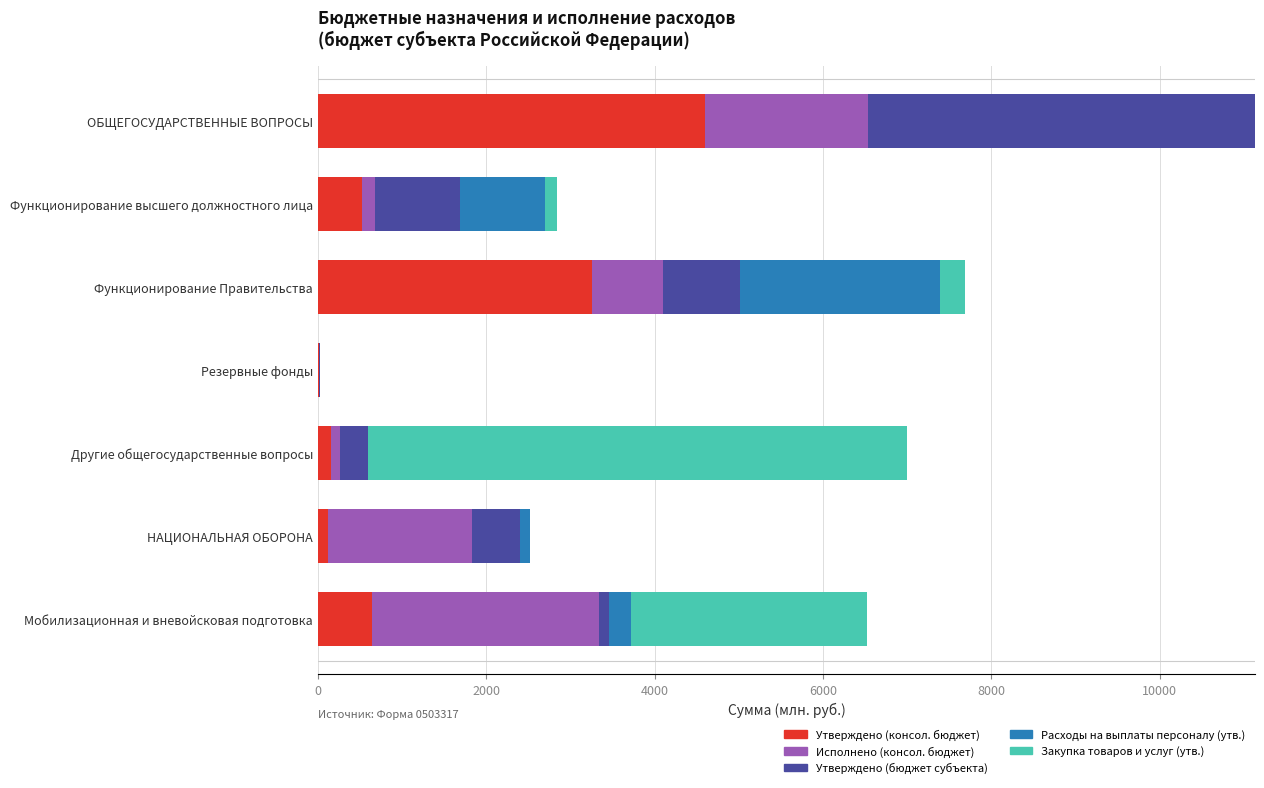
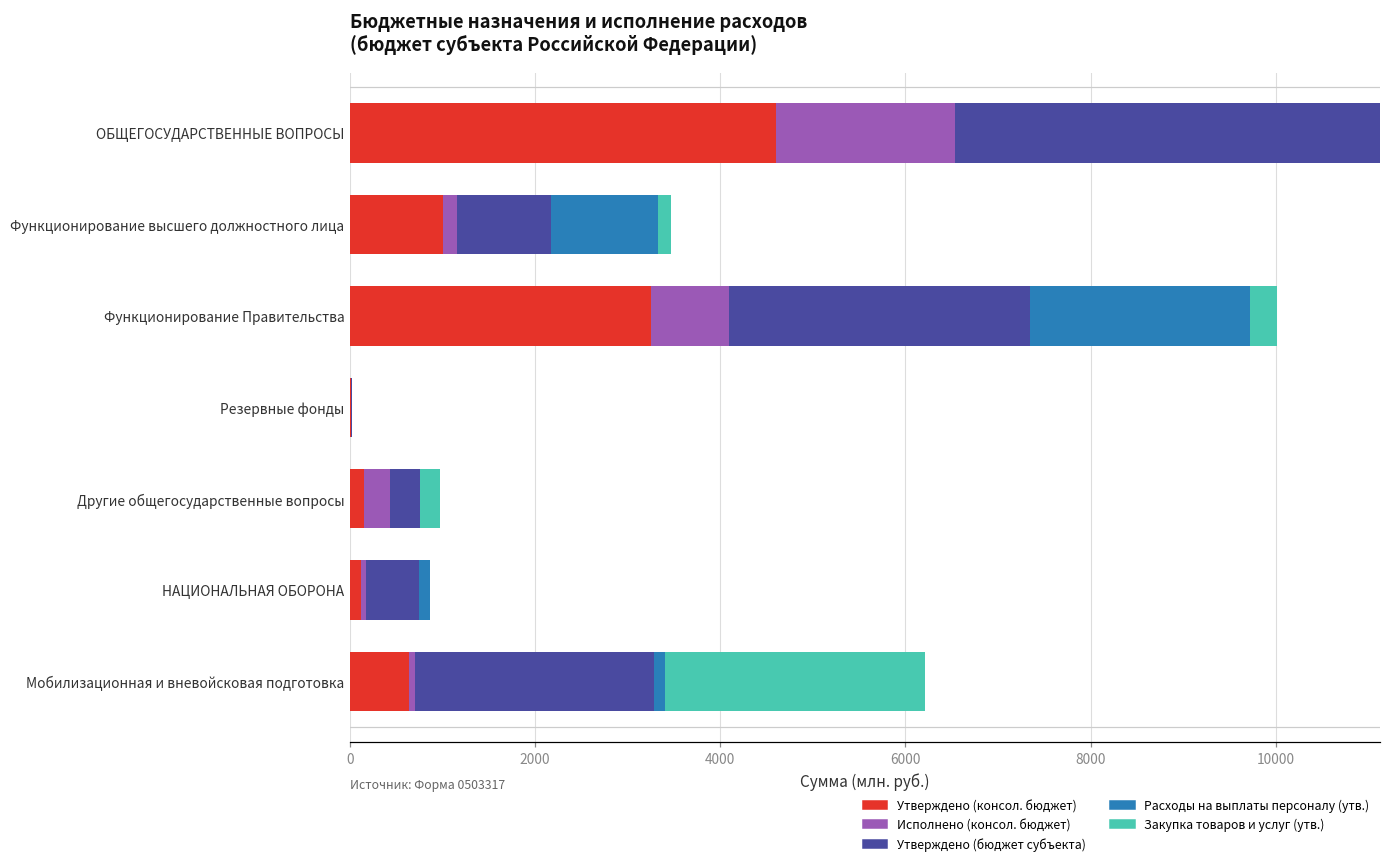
Утверждено (консол. бюджет), Функционирование высшего должностного лица: 500 -> 1000
Расходы на выплаты персоналу (утв.), Функционирование высшего должностного лица: 1000 -> 1200
Утверждено (бюджет субъекта), Функционирование Правительства: 900 -> 3300
Исполнено (консол. бюджет), Другие общегосударственные вопросы: 100 -> 300
Закупка товаров и услуг (утв.), Другие общегосударственные вопросы: 6400 -> 200
Исполнено (консол. бюджет), НАЦИОНАЛЬНАЯ ОБОРОНА: 1700 -> 100
Исполнено (консол. бюджет), Мобилизационная и вневойсковая подготовка: 2700 -> 100
Утверждено (бюджет субъекта), Мобилизационная и вневойсковая подготовка: 100 -> 2600
Расходы на выплаты персоналу (утв.), Мобилизационная и вневойсковая подготовка: 300 -> 100
